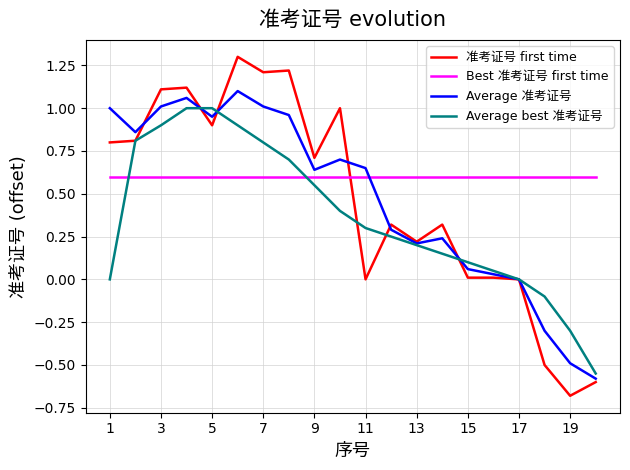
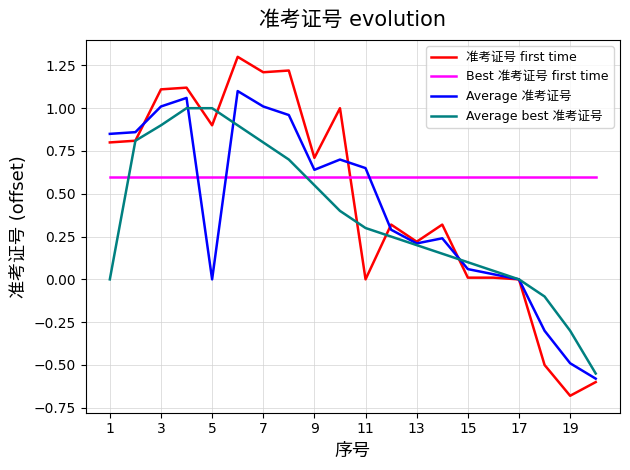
Average 准考证号, 1: 1.00 -> 0.85
Average 准考证号, 5: 0.95 -> 0.00
